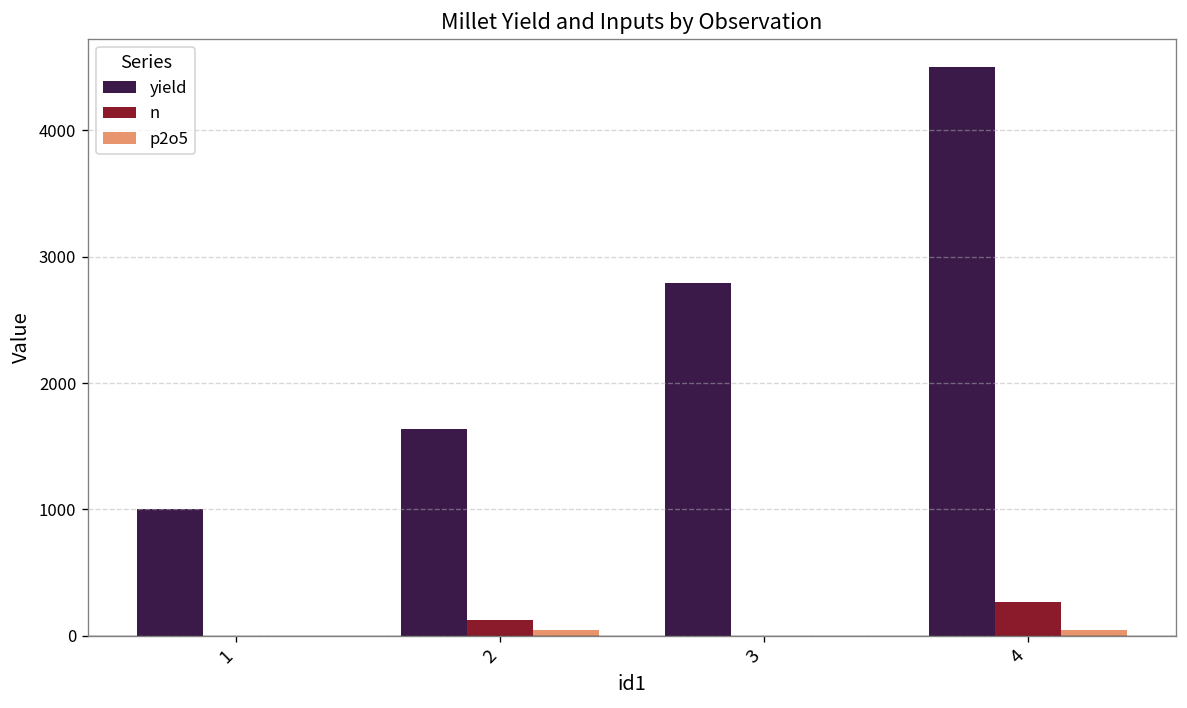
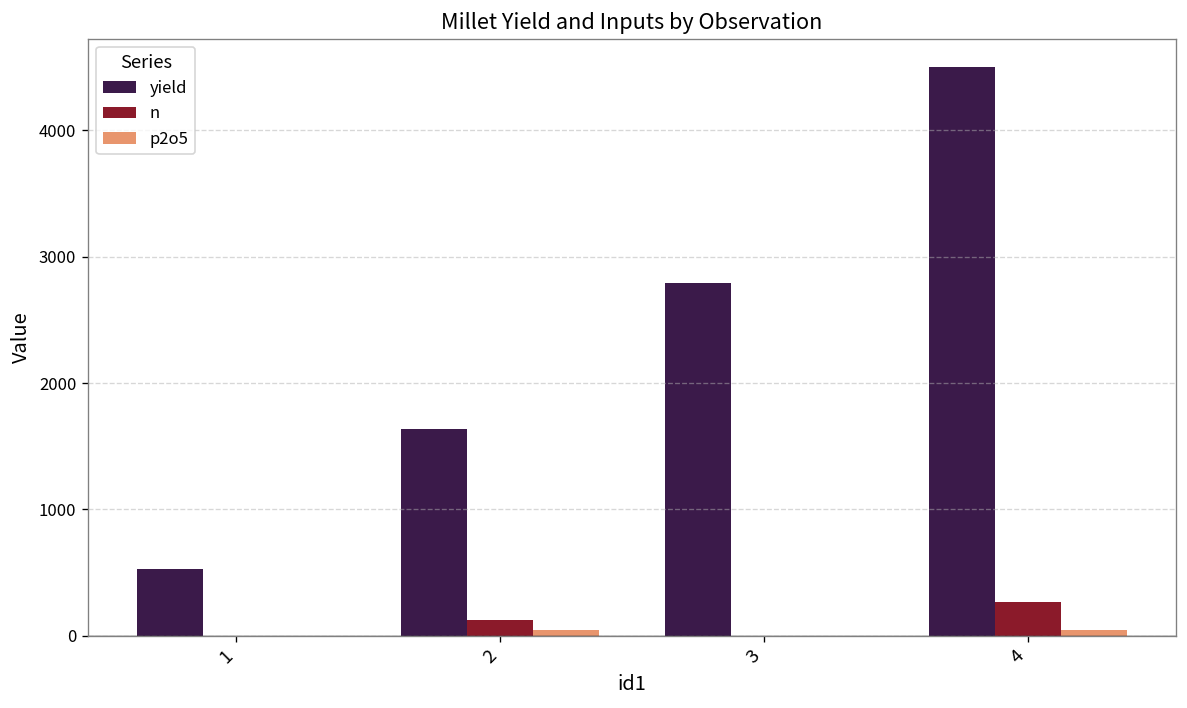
yield, 1: 1000 -> 530
